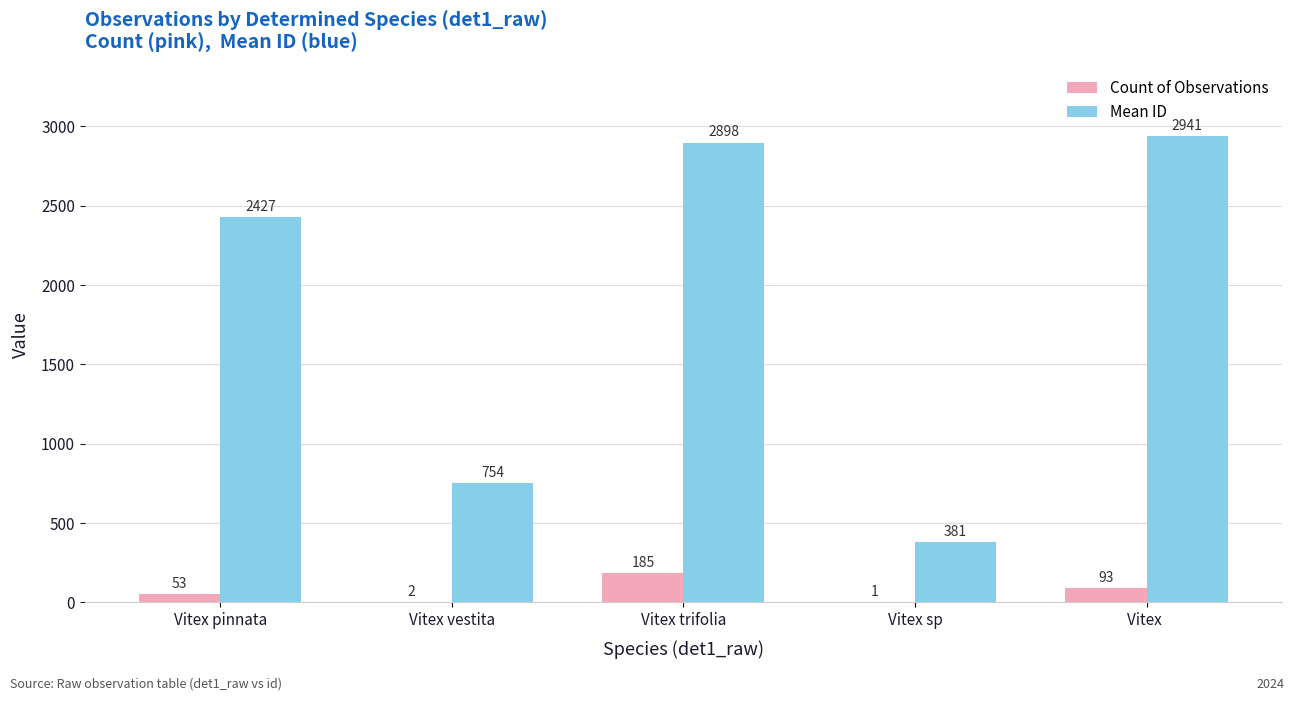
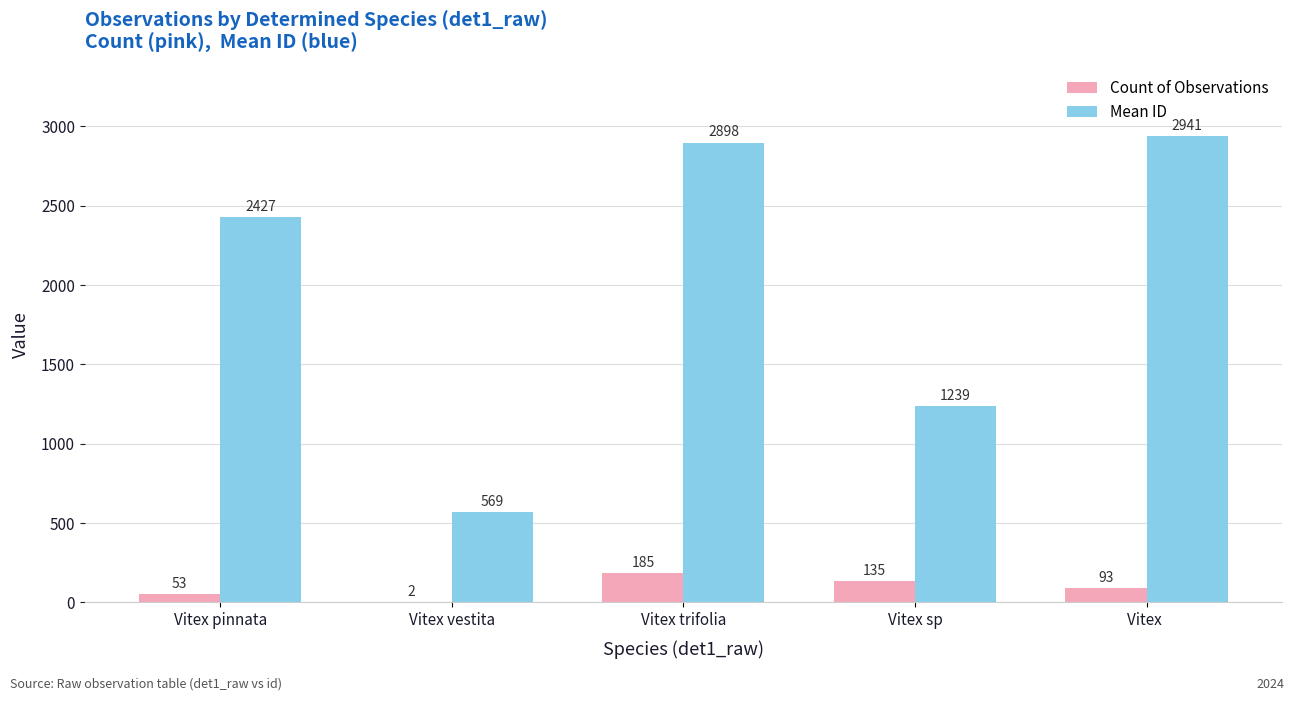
Mean ID, Vitex vestita: 754 -> 569
Count of Observations, Vitex sp: 1 -> 135
Mean ID, Vitex sp: 381 -> 1239
